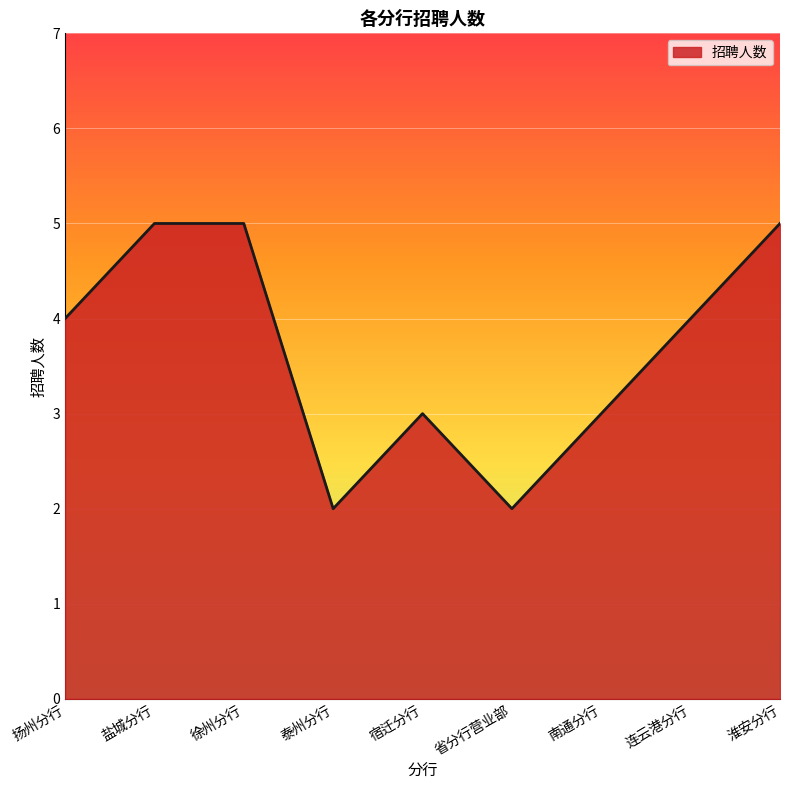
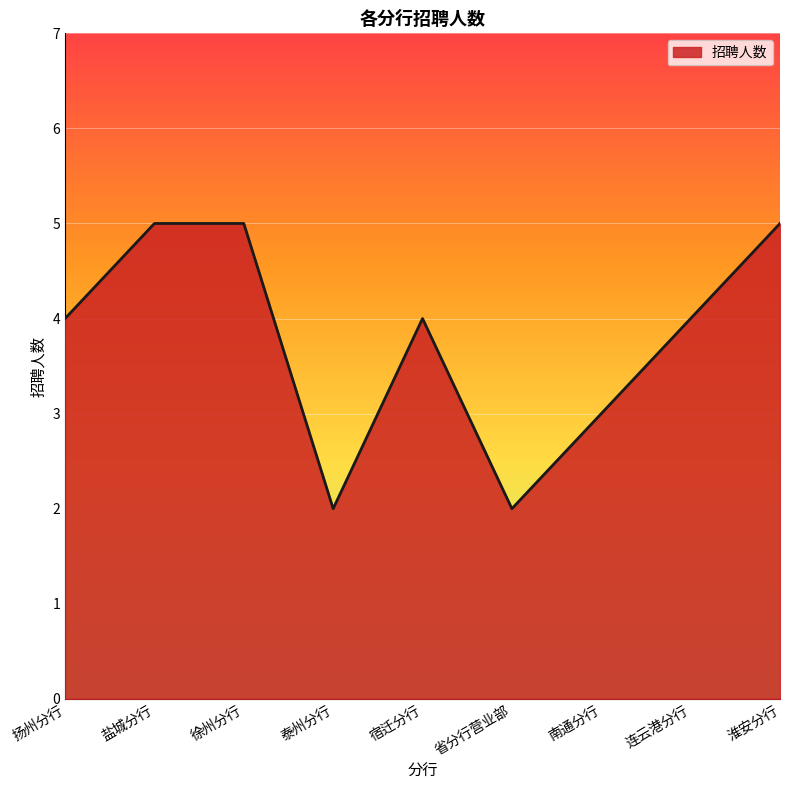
宿迁分行: 3 -> 4
